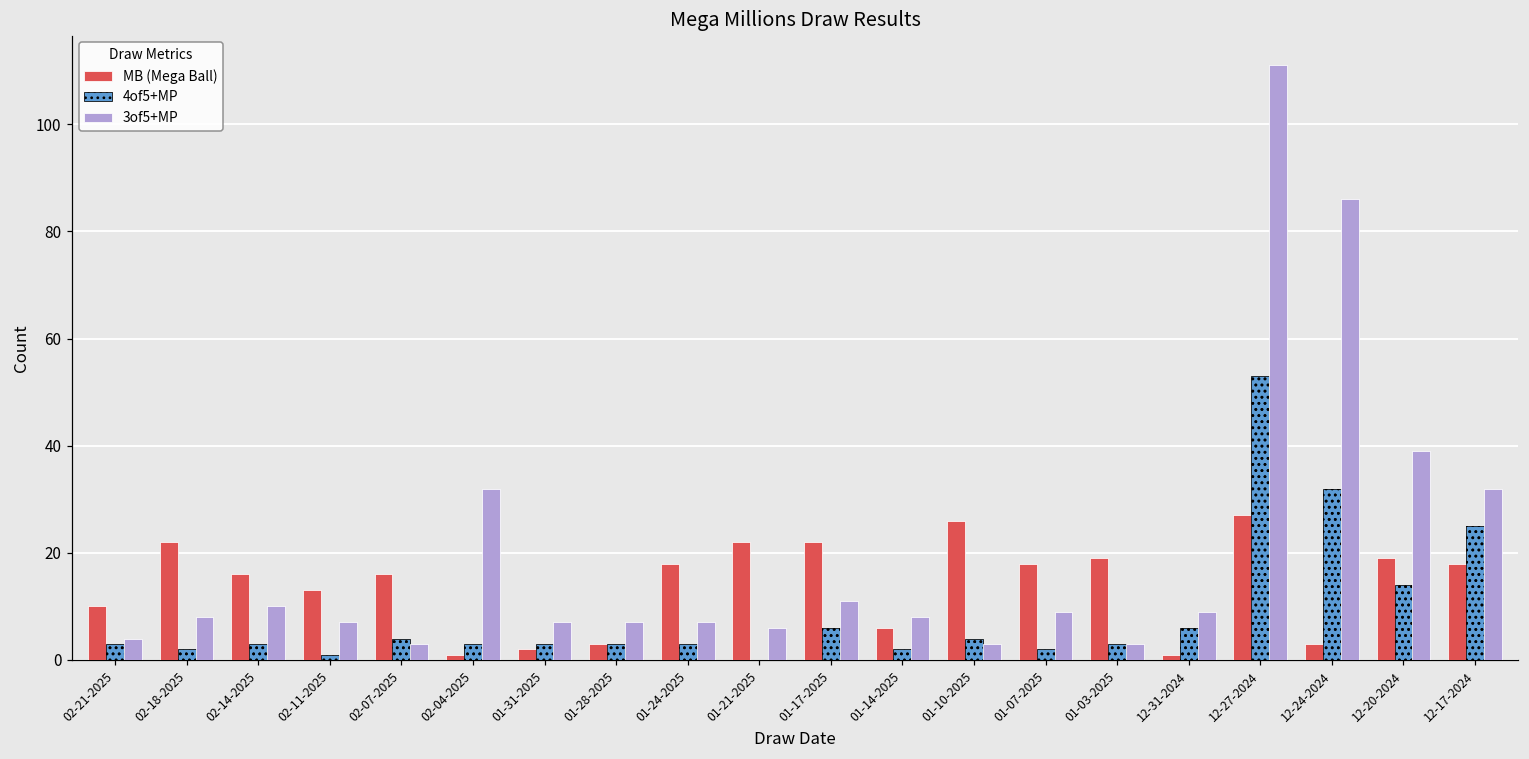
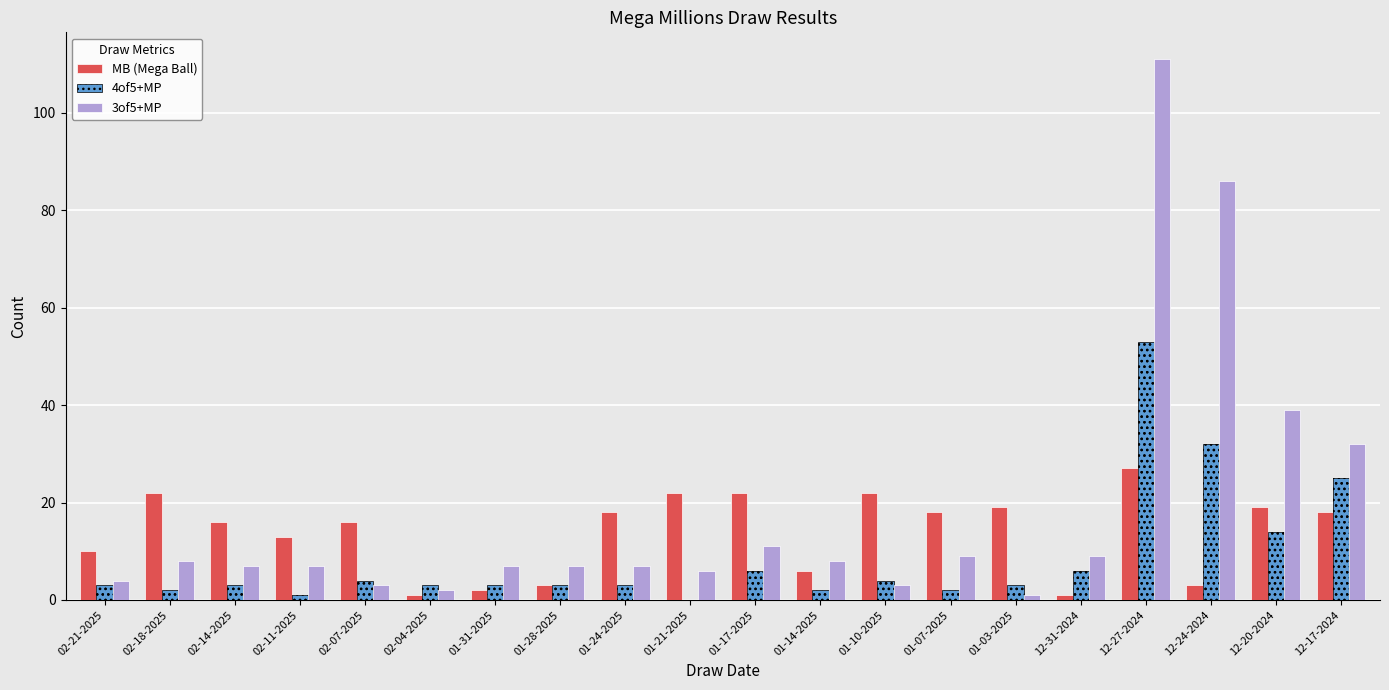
3of5+MP, 02-14-2025: 10 -> 7
3of5+MP, 02-04-2025: 32 -> 2
MB (Mega Ball), 01-10-2025: 26 -> 22
3of5+MP, 01-03-2025: 3 -> 1
